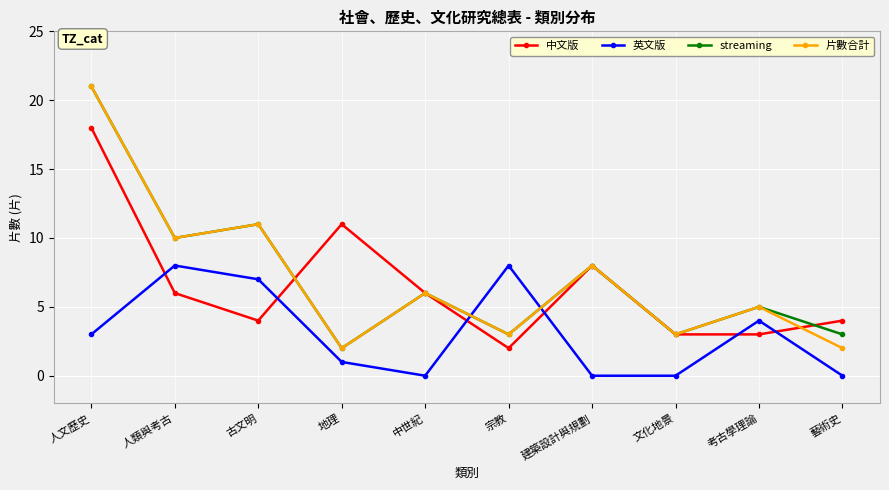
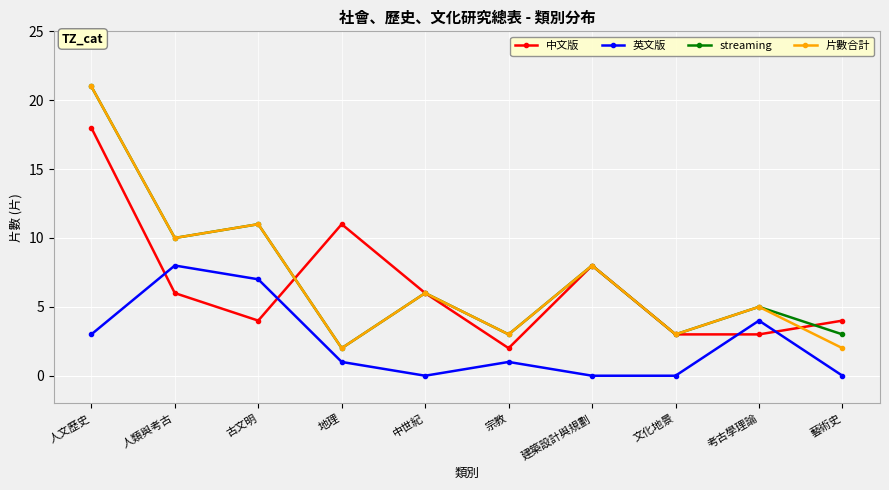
英文版, 宗教: 8 -> 1
